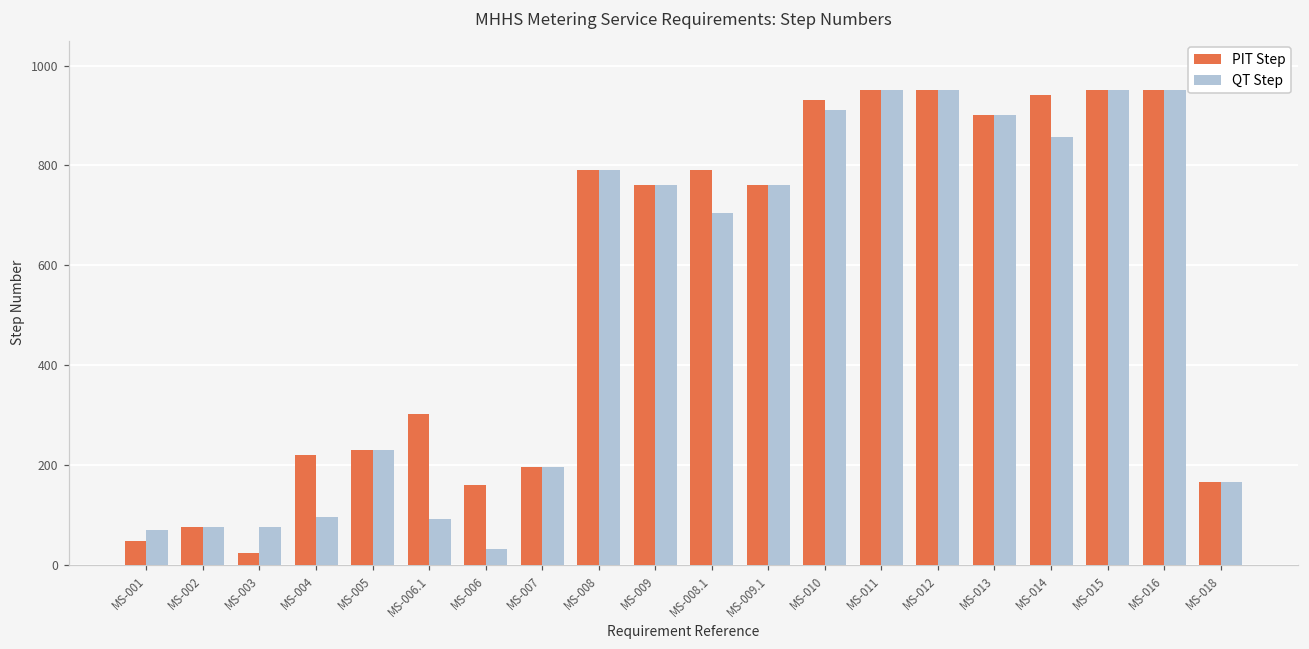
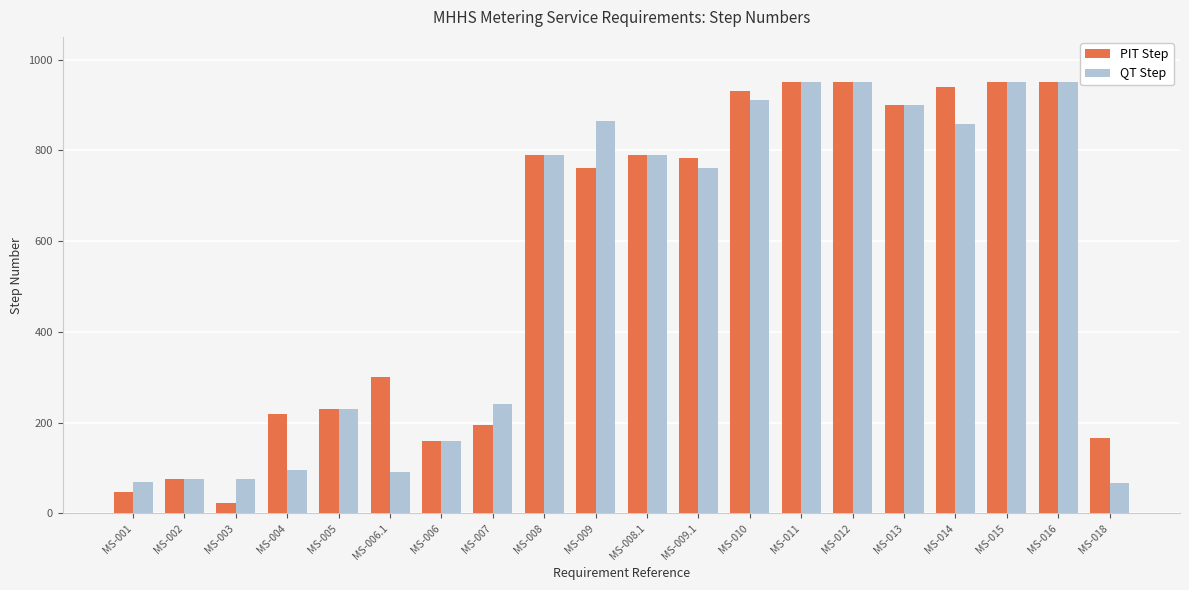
QT Step, MS-006: 30 -> 160
QT Step, MS-007: 200 -> 240
QT Step, MS-009: 760 -> 870
QT Step, MS-008.1: 700 -> 790
PIT Step, MS-009.1: 760 -> 780
QT Step, MS-018: 170 -> 70
